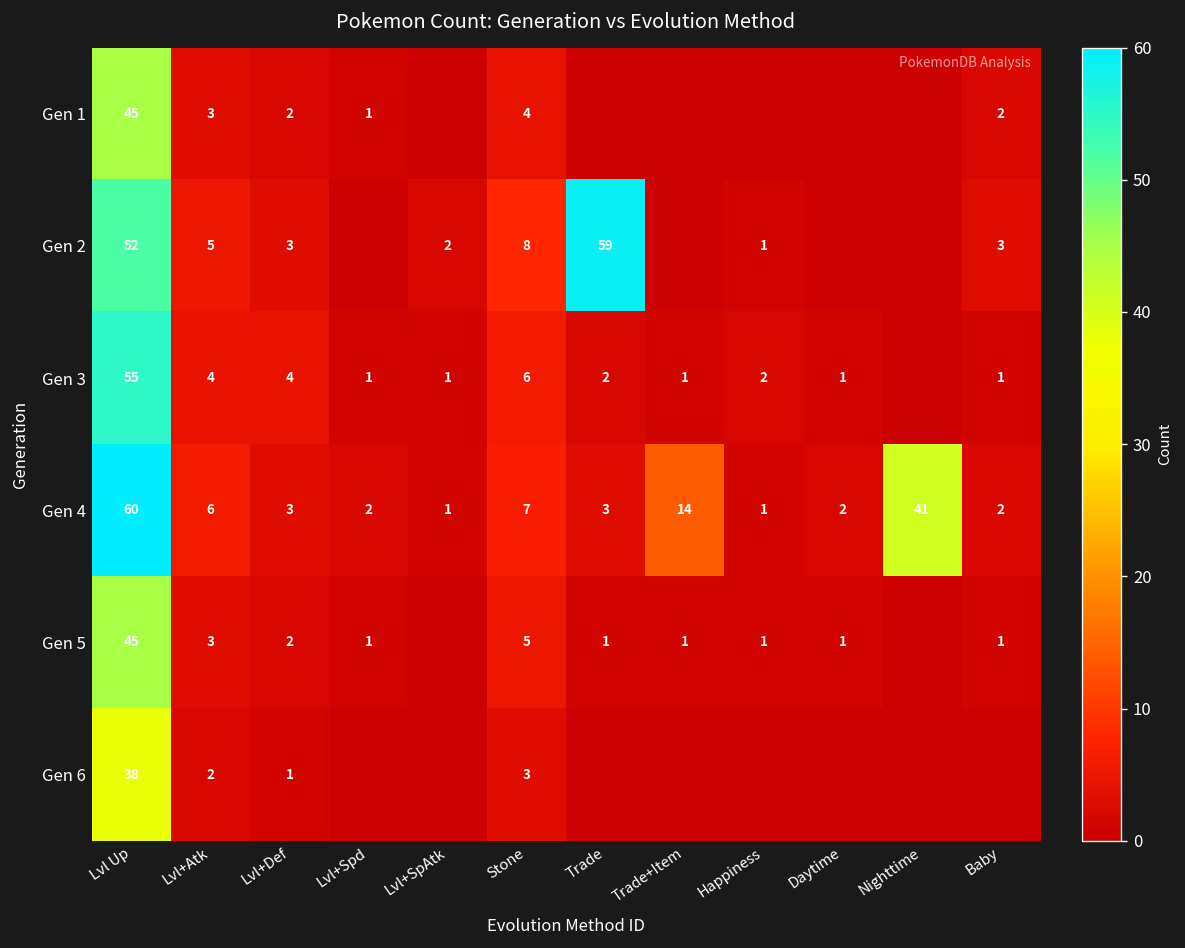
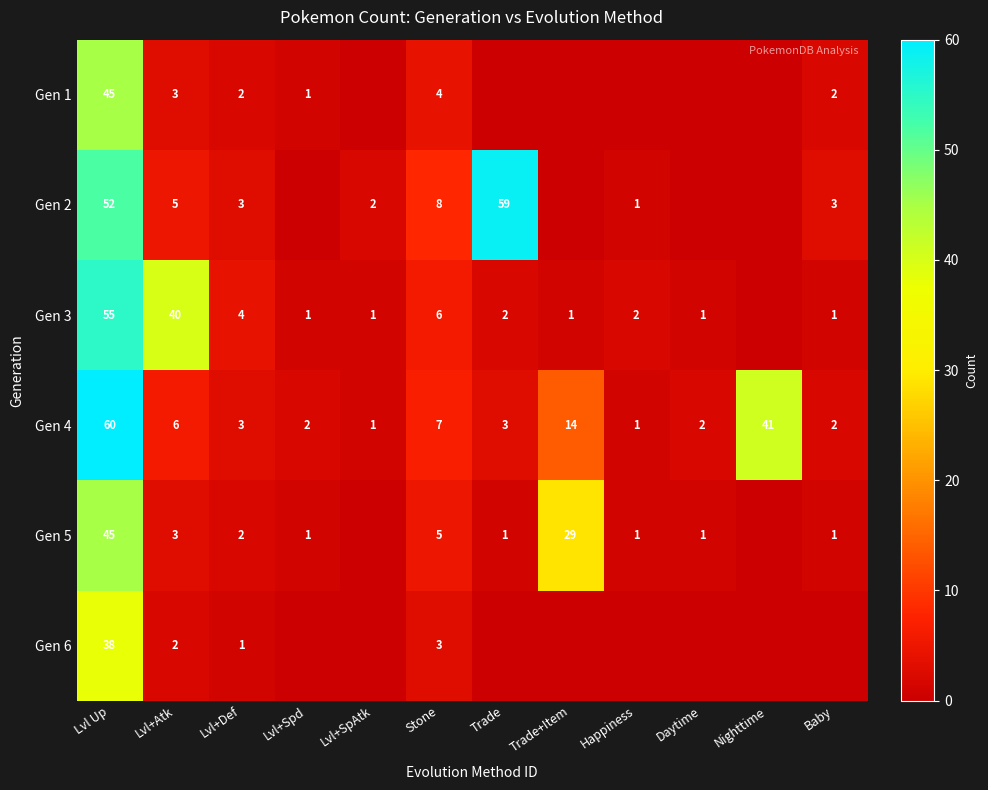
Gen 3, Lvl+Atk: 4 -> 40
Gen 5, Trade+Item: 1 -> 29
